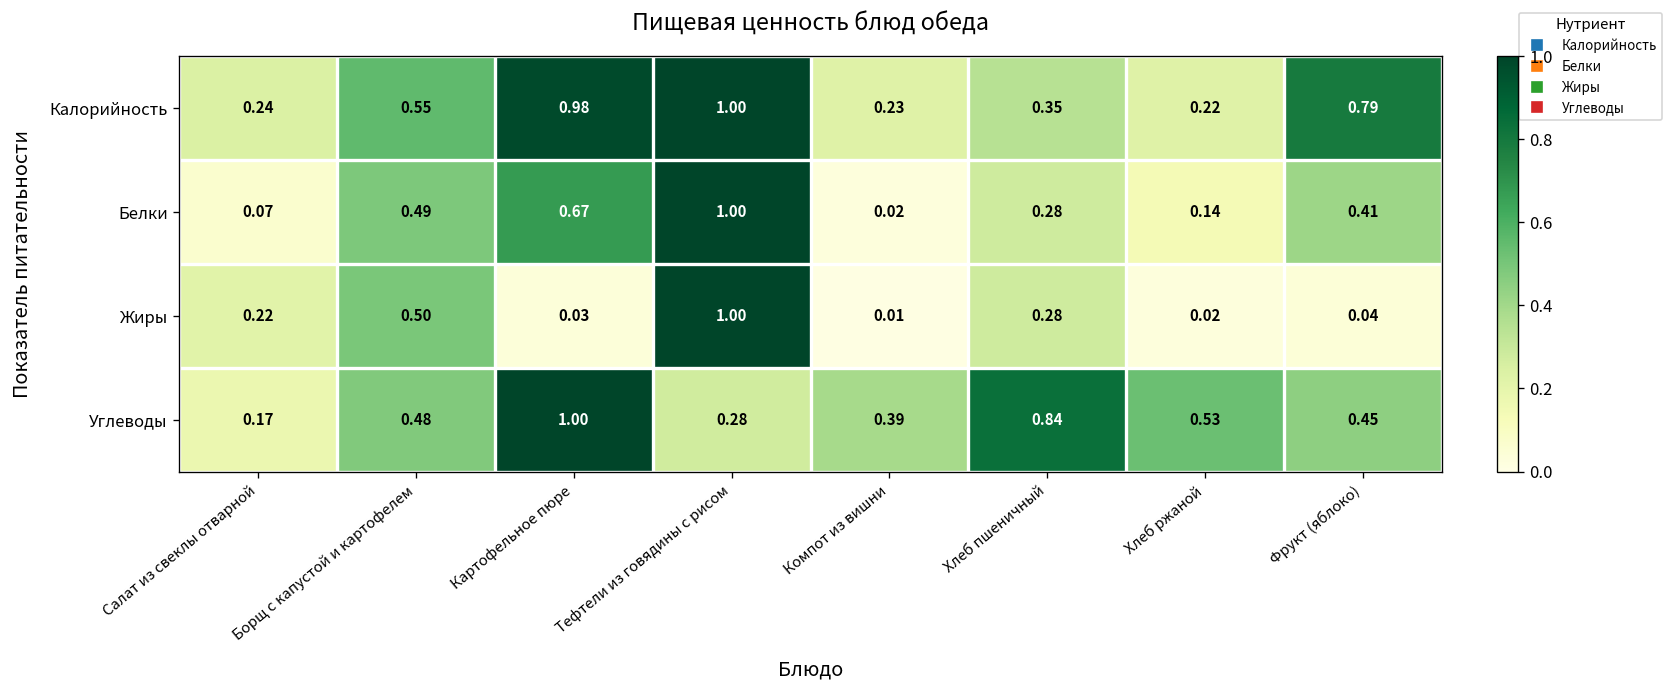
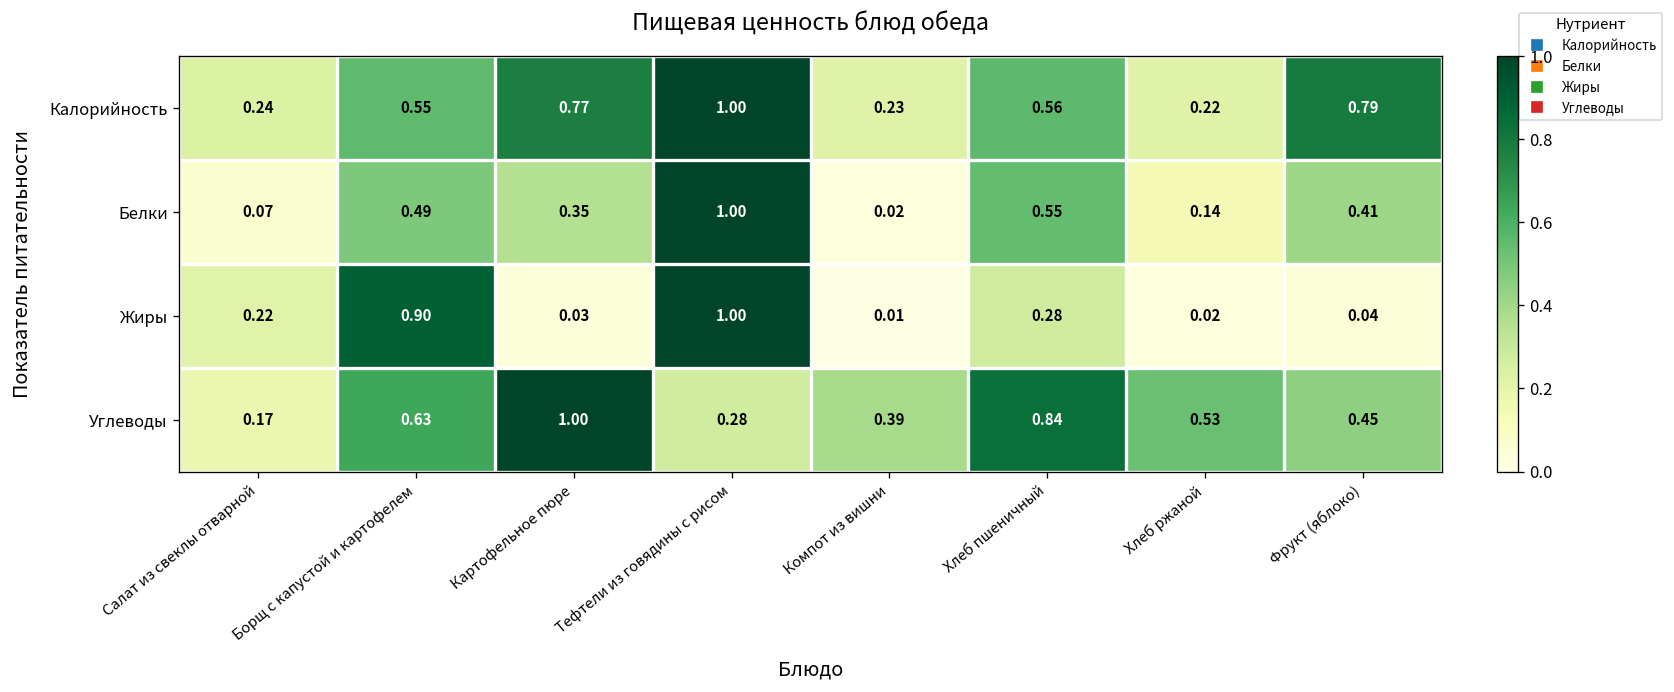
Калорийность, Картофельное пюре: 0.98 -> 0.77
Калорийность, Хлеб пшеничный: 0.35 -> 0.56
Белки, Картофельное пюре: 0.67 -> 0.35
Белки, Хлеб пшеничный: 0.28 -> 0.55
Жиры, Борщ с капустой и картофелем: 0.50 -> 0.90
Углеводы, Борщ с капустой и картофелем: 0.48 -> 0.63
